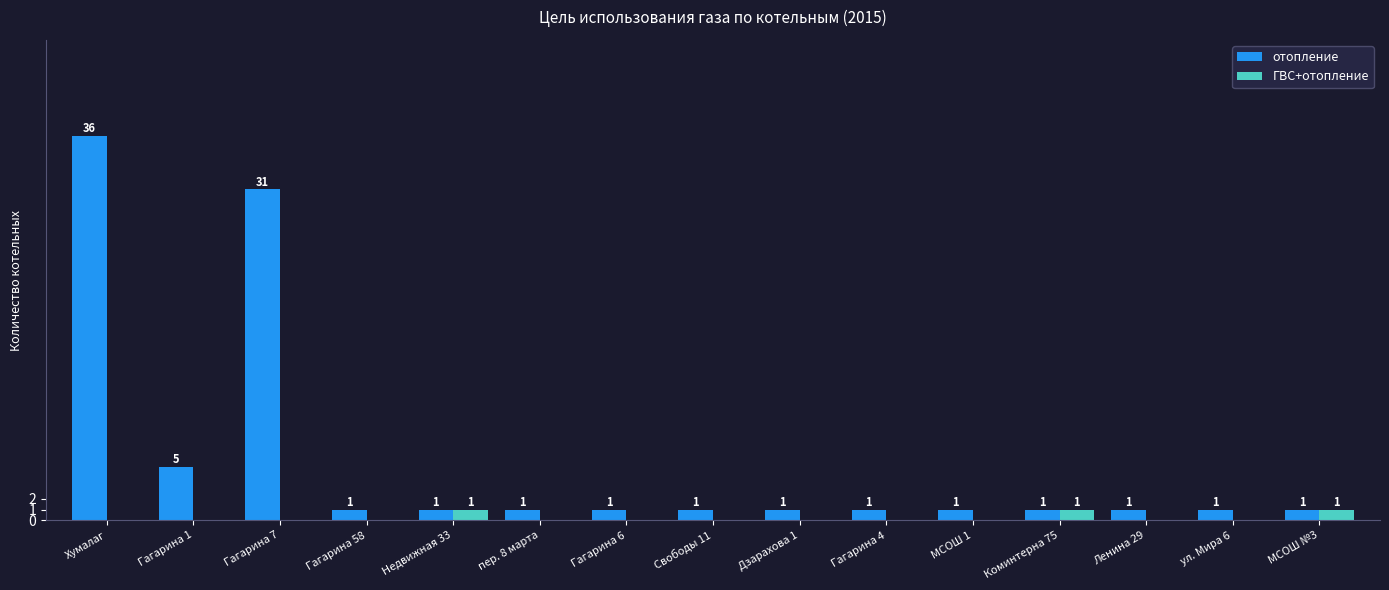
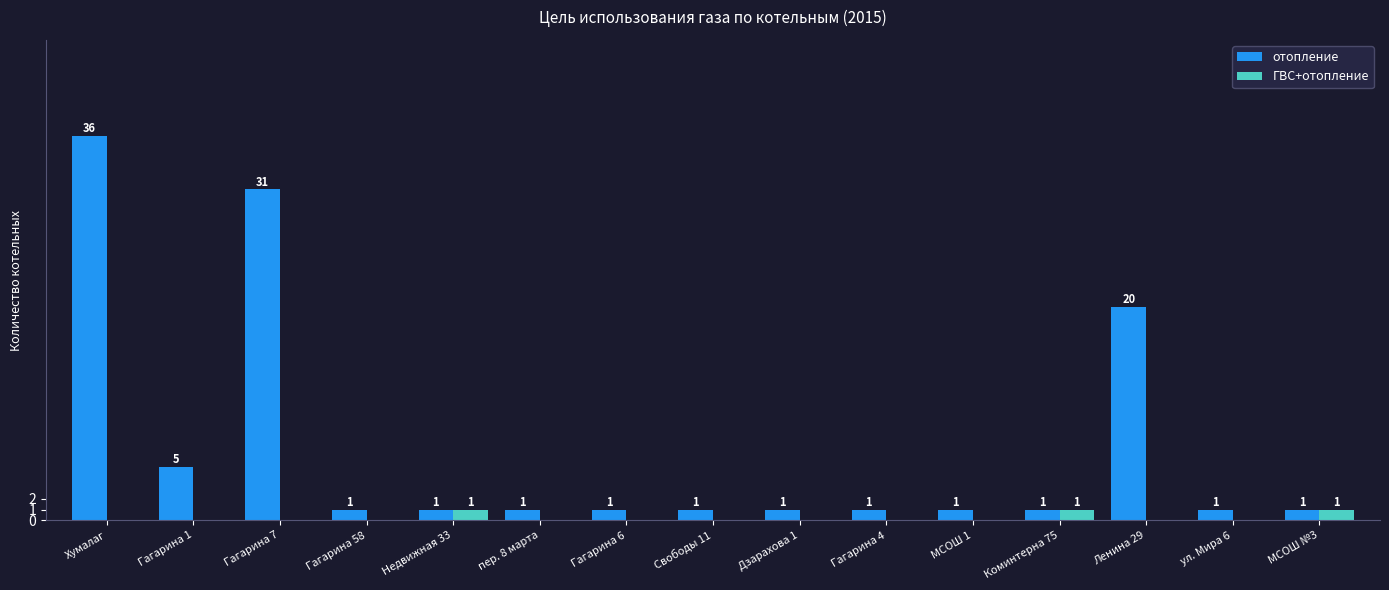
отопление, Ленина 29: 1 -> 20
